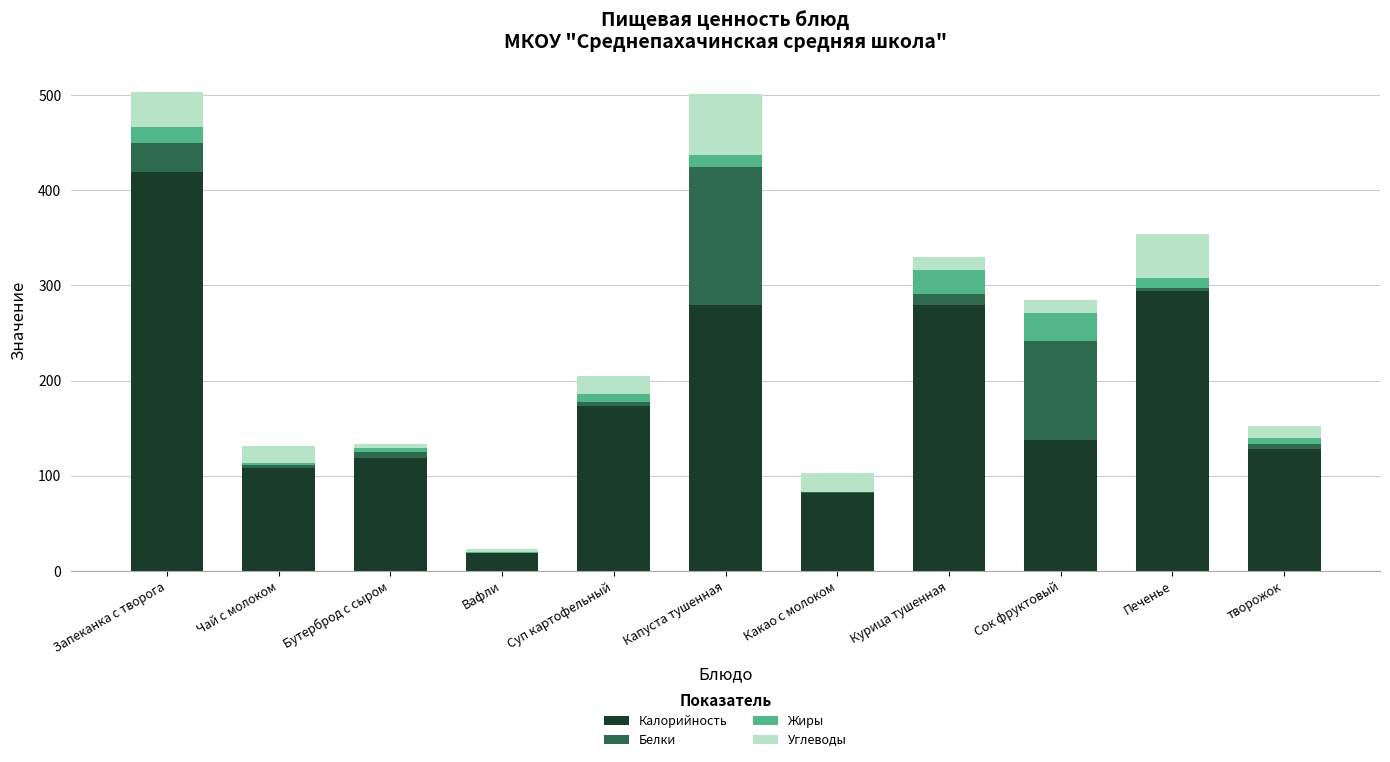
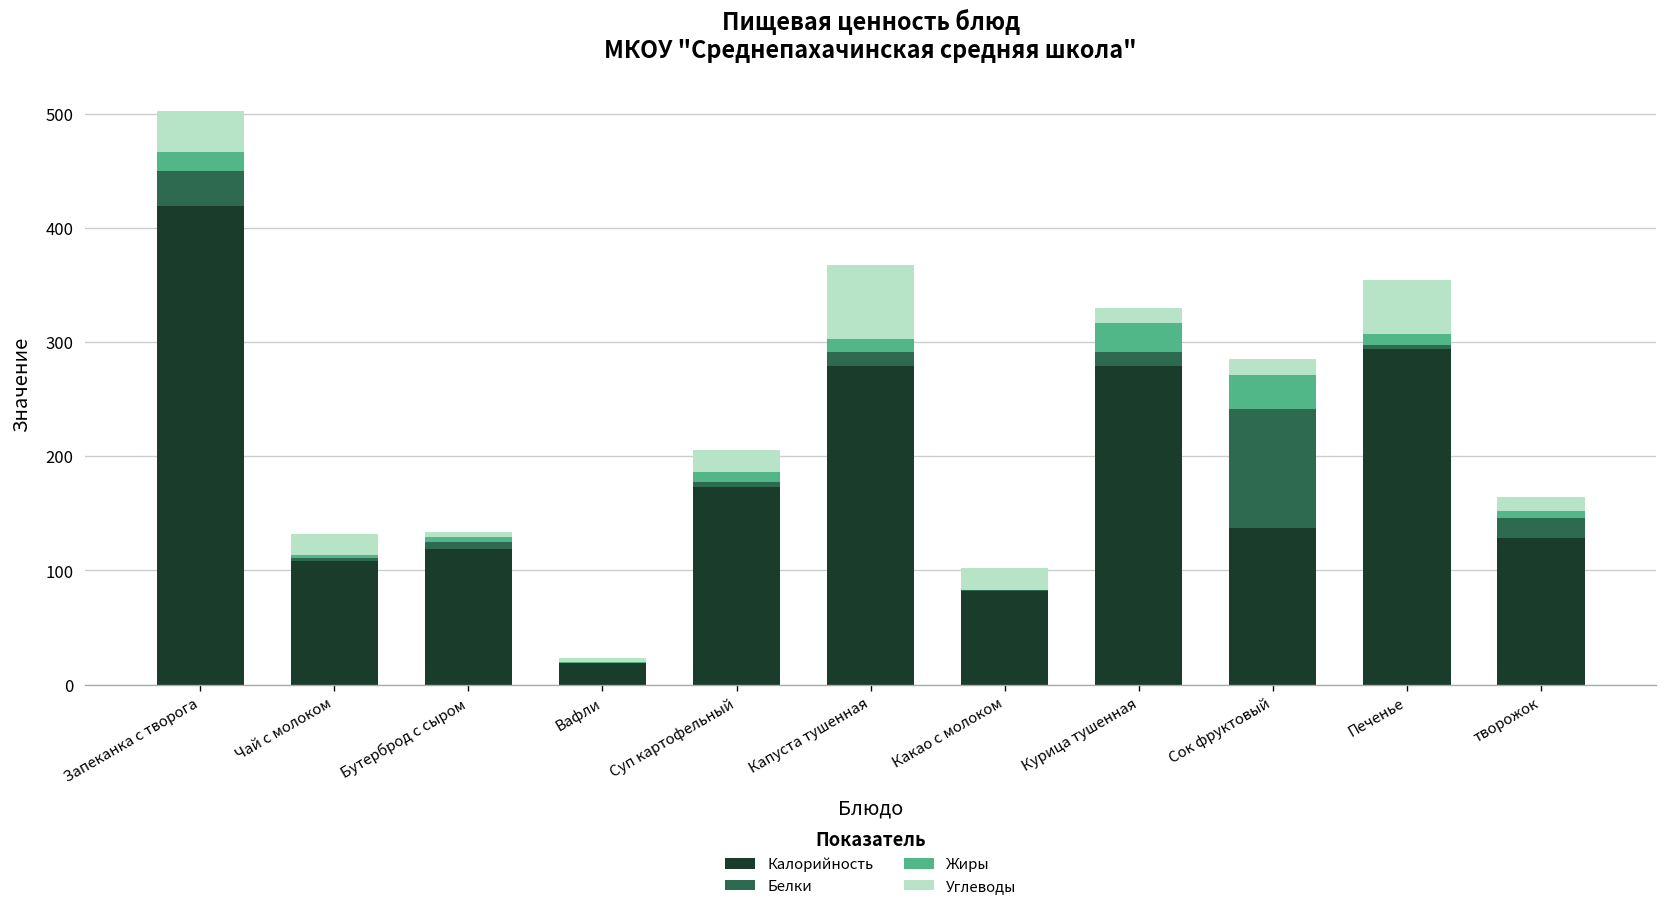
Белки, Капуста тушенная: 150 -> 10
Белки, творожок: 10 -> 20
